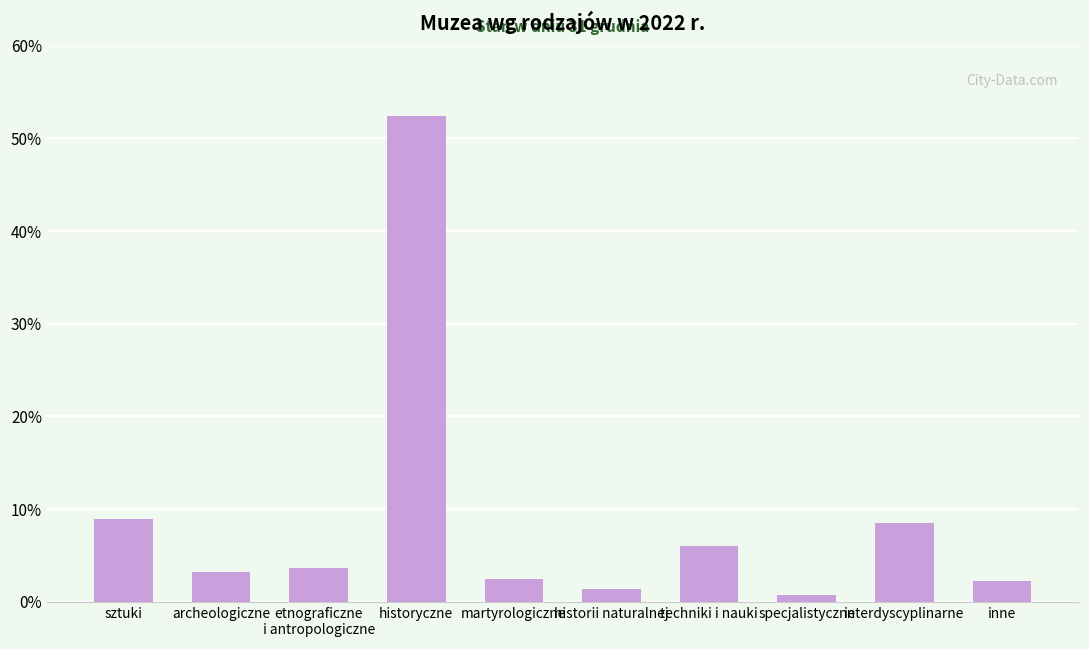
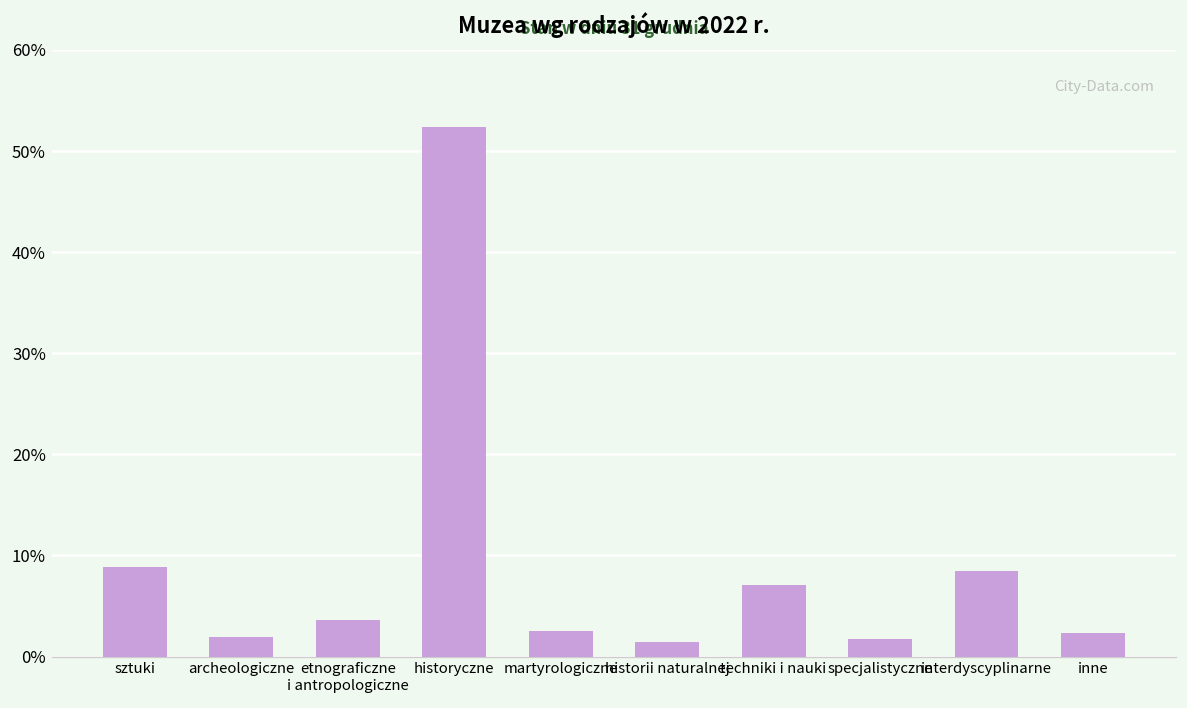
archeologiczne: 3% -> 2%
techniki i nauki: 6% -> 7%
specjalistyczne: 1% -> 2%
